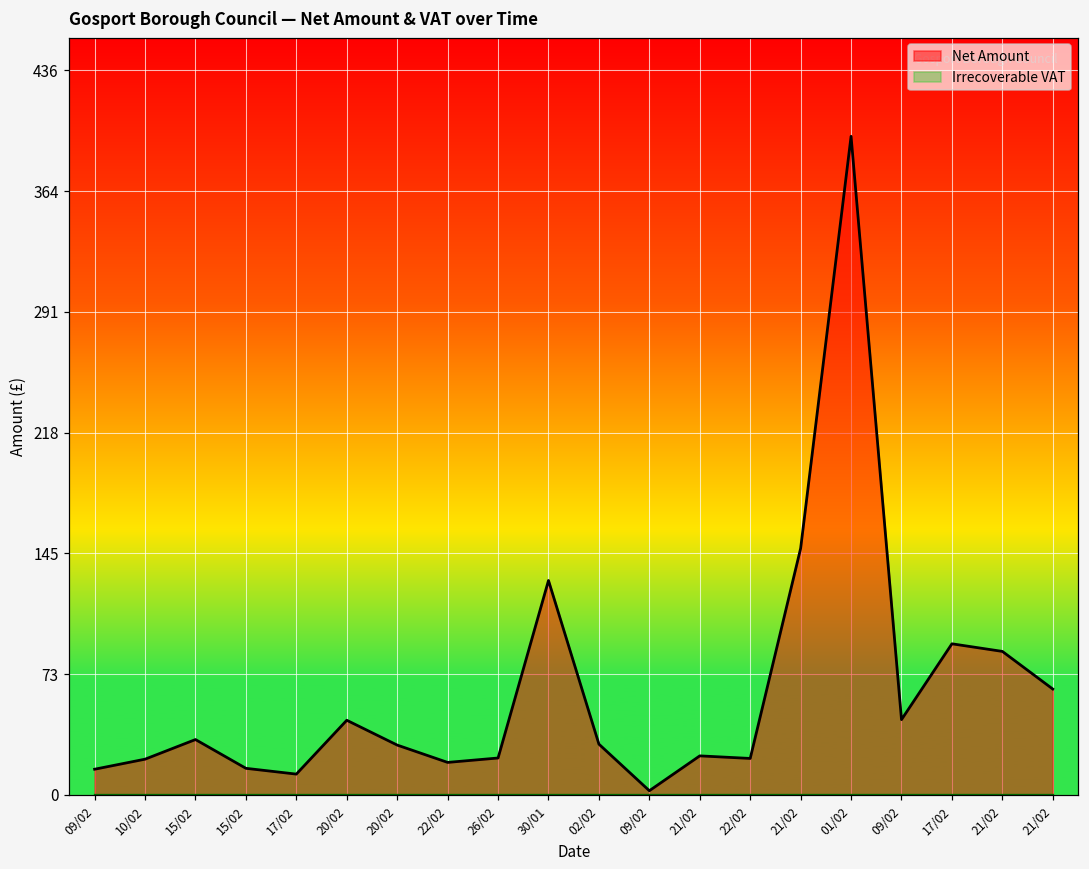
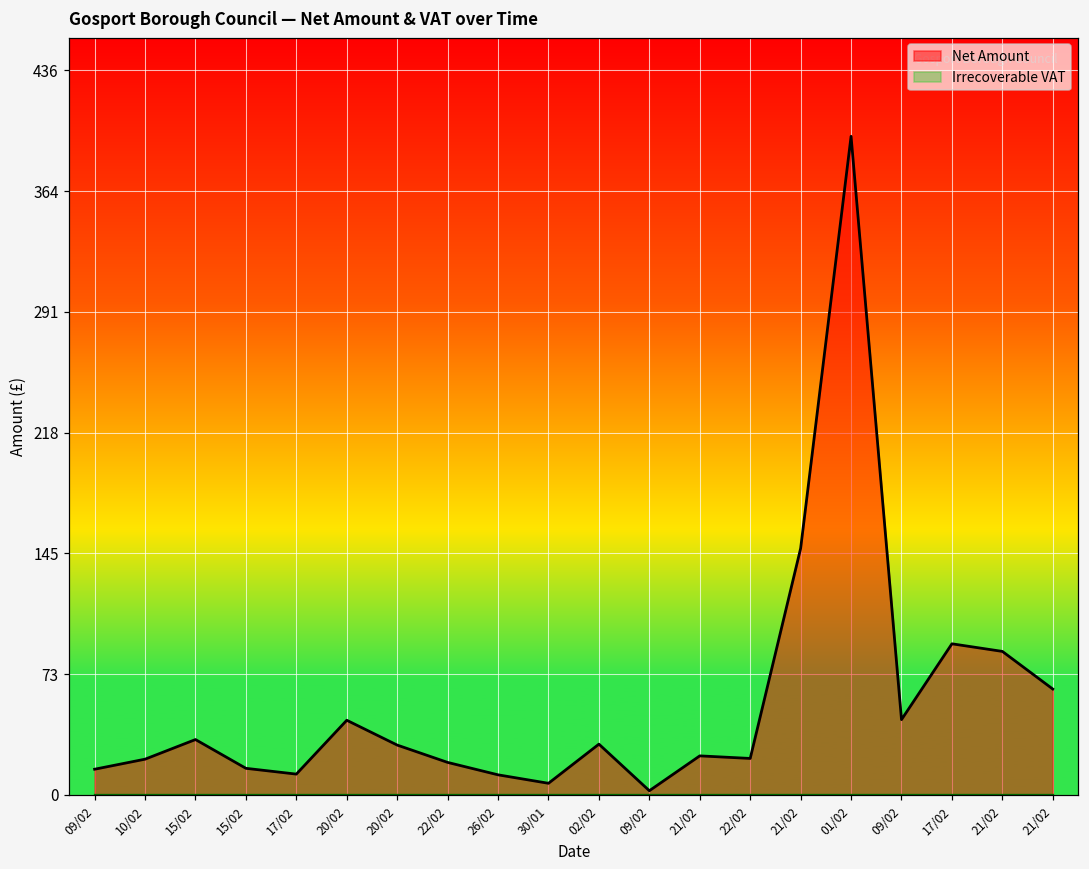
Net Amount, 26/02: 22 -> 12
Net Amount, 30/01: 129 -> 7
